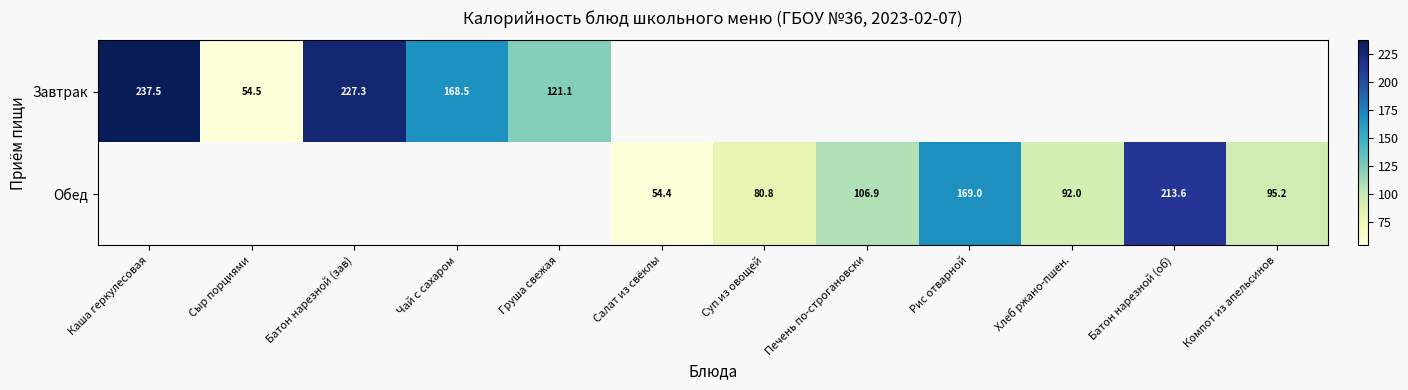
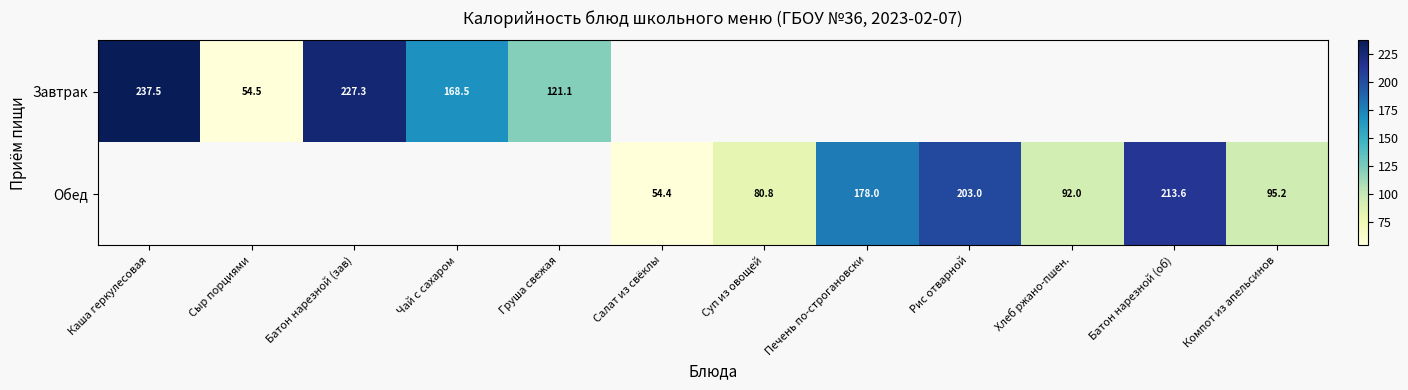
Обед, Печень по-строгановски: 106.9 -> 178.0
Обед, Рис отварной: 169.0 -> 203.0
